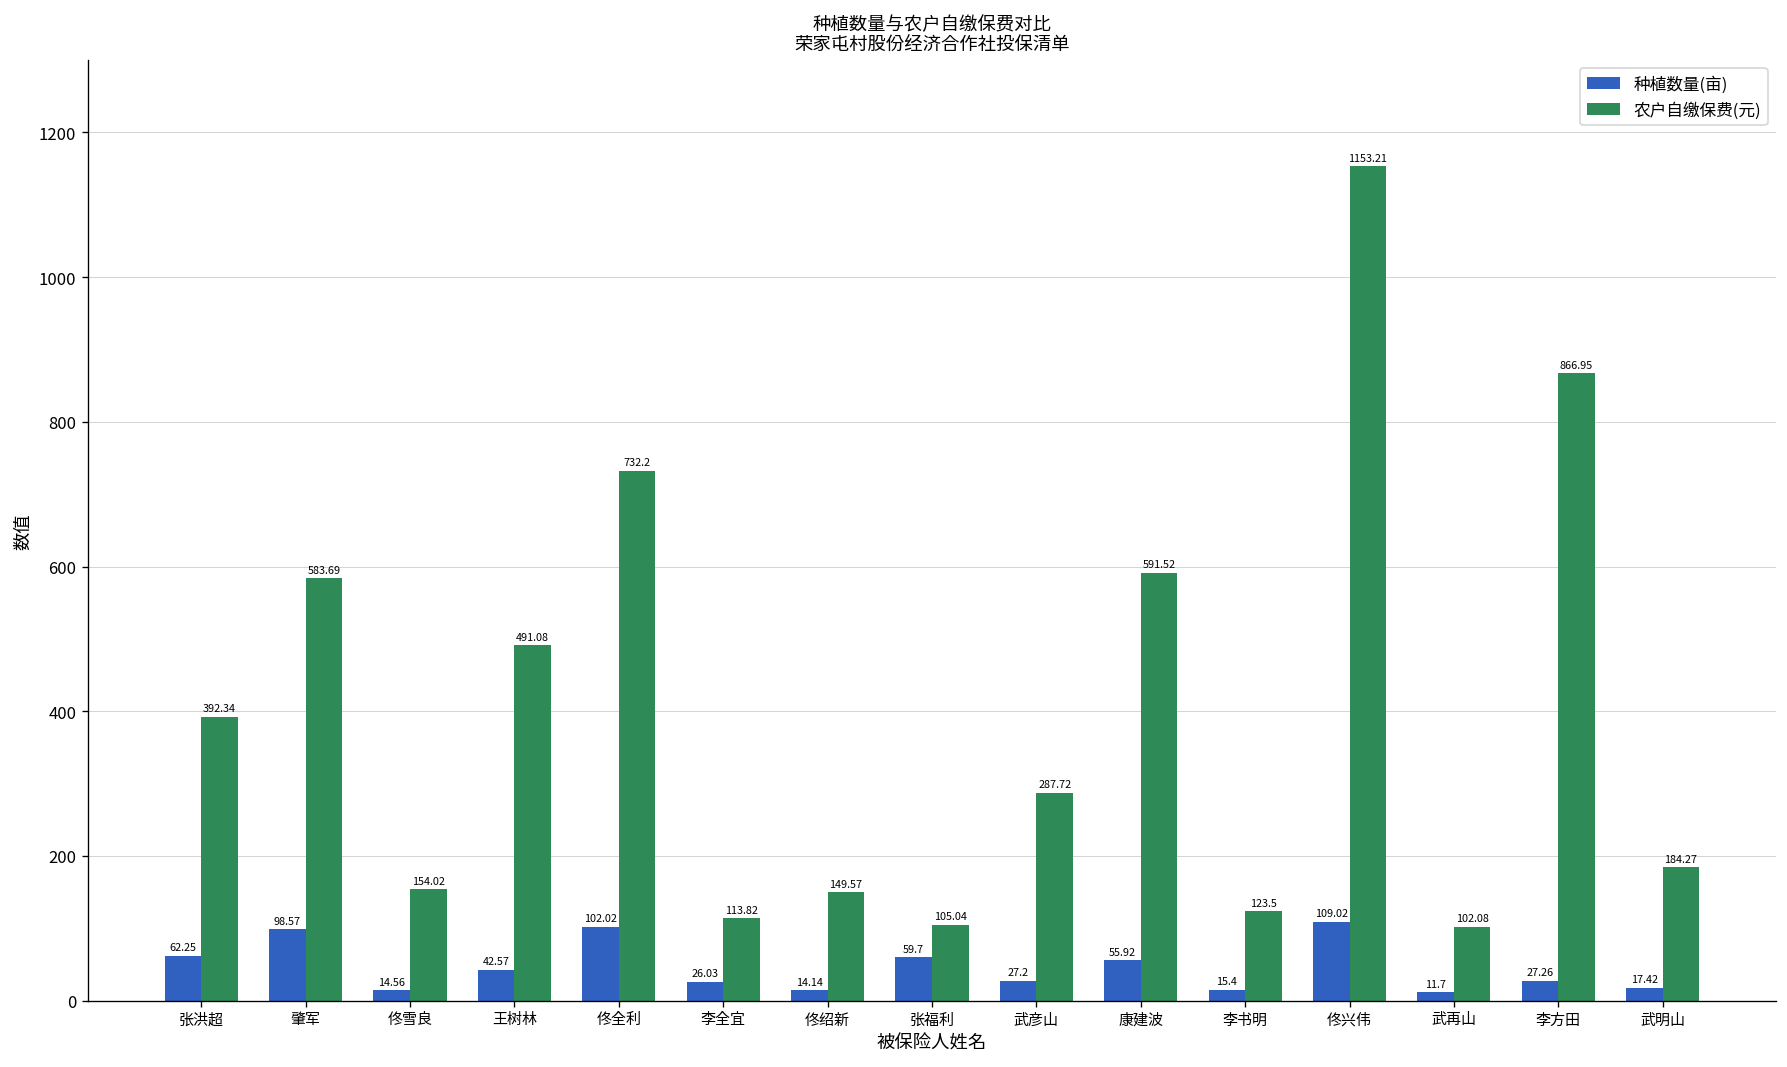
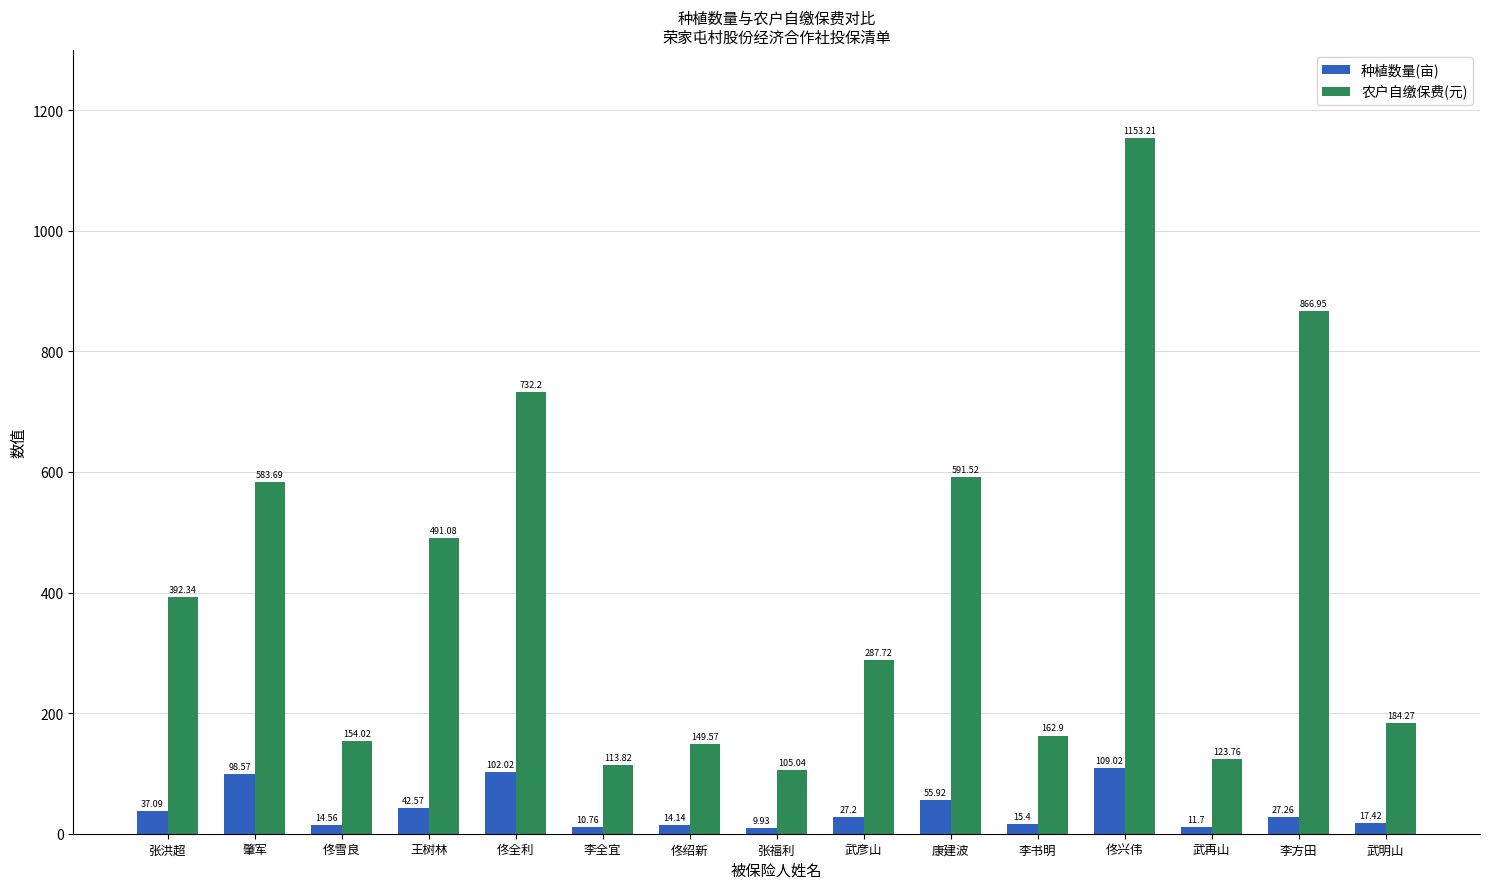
种植数量(亩), 张洪超: 62.25 -> 37.09
种植数量(亩), 李全宜: 26.03 -> 10.76
种植数量(亩), 张福利: 59.7 -> 9.93
农户自缴保费(元), 李书明: 123.5 -> 162.9
农户自缴保费(元), 武再山: 102.08 -> 123.76
